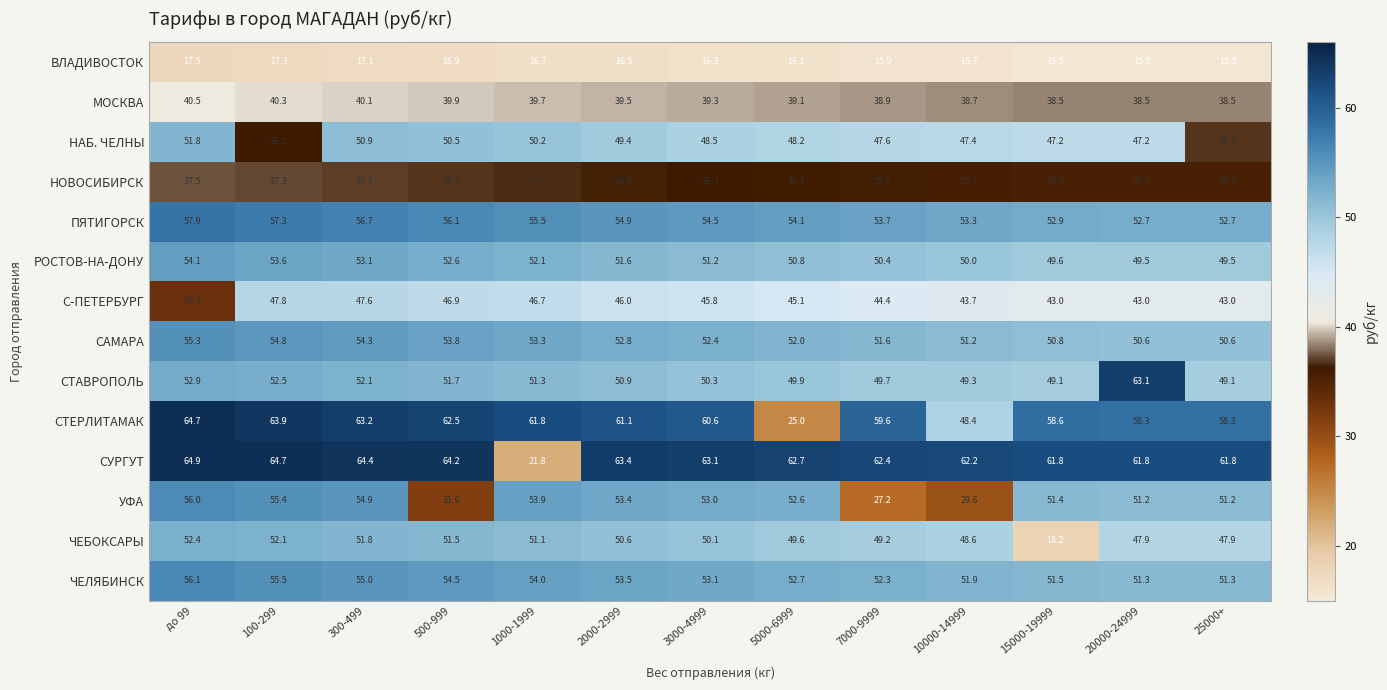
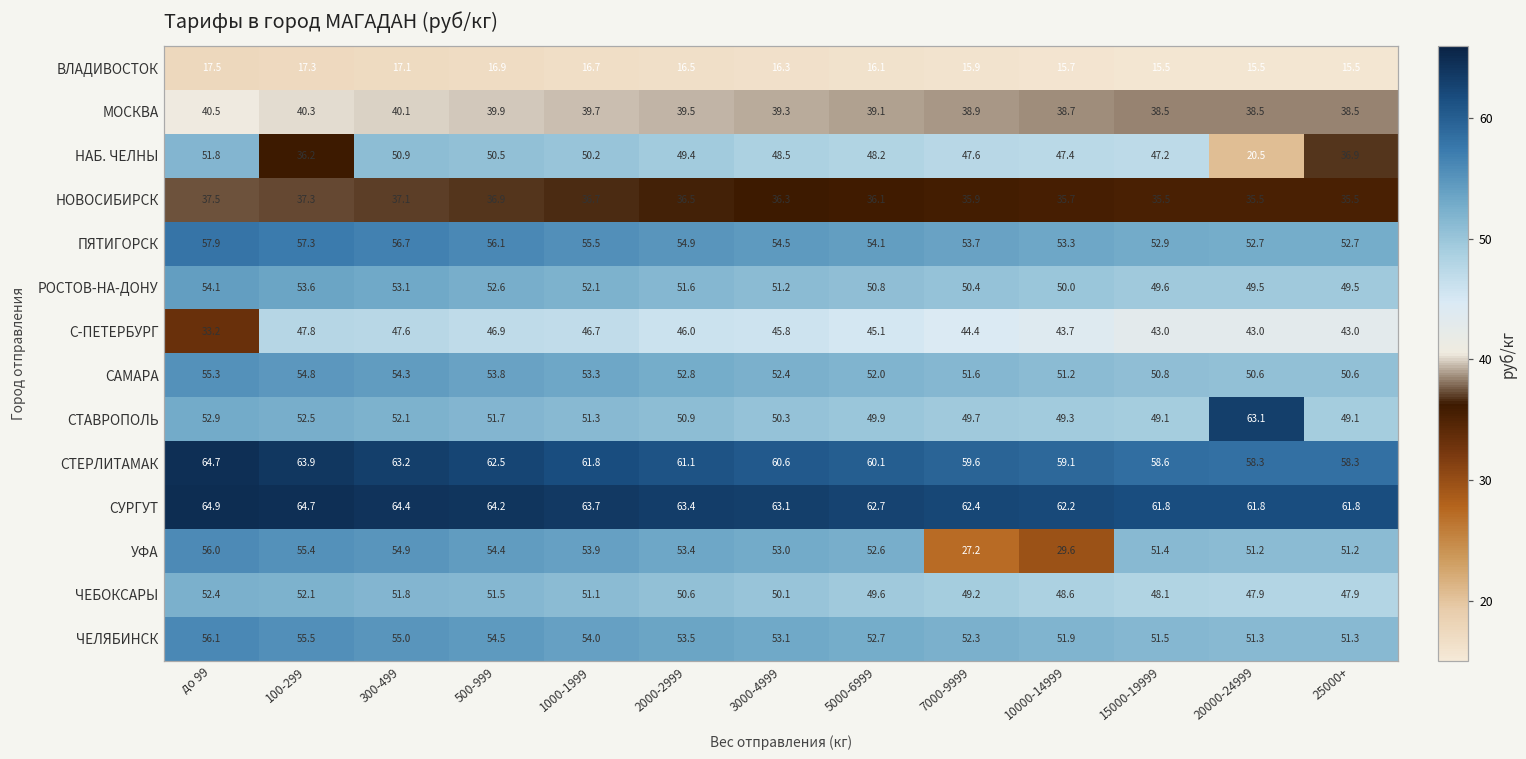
НАБ. ЧЕЛНЫ, 20000-24999: 47.2 -> 20.5
СТЕРЛИТАМАК, 5000-6999: 25.0 -> 60.1
СТЕРЛИТАМАК, 10000-14999: 48.4 -> 59.1
СУРГУТ, 1000-1999: 21.8 -> 63.7
УФА, 500-999: 31.6 -> 54.4
ЧЕБОКСАРЫ, 15000-19999: 18.2 -> 48.1
